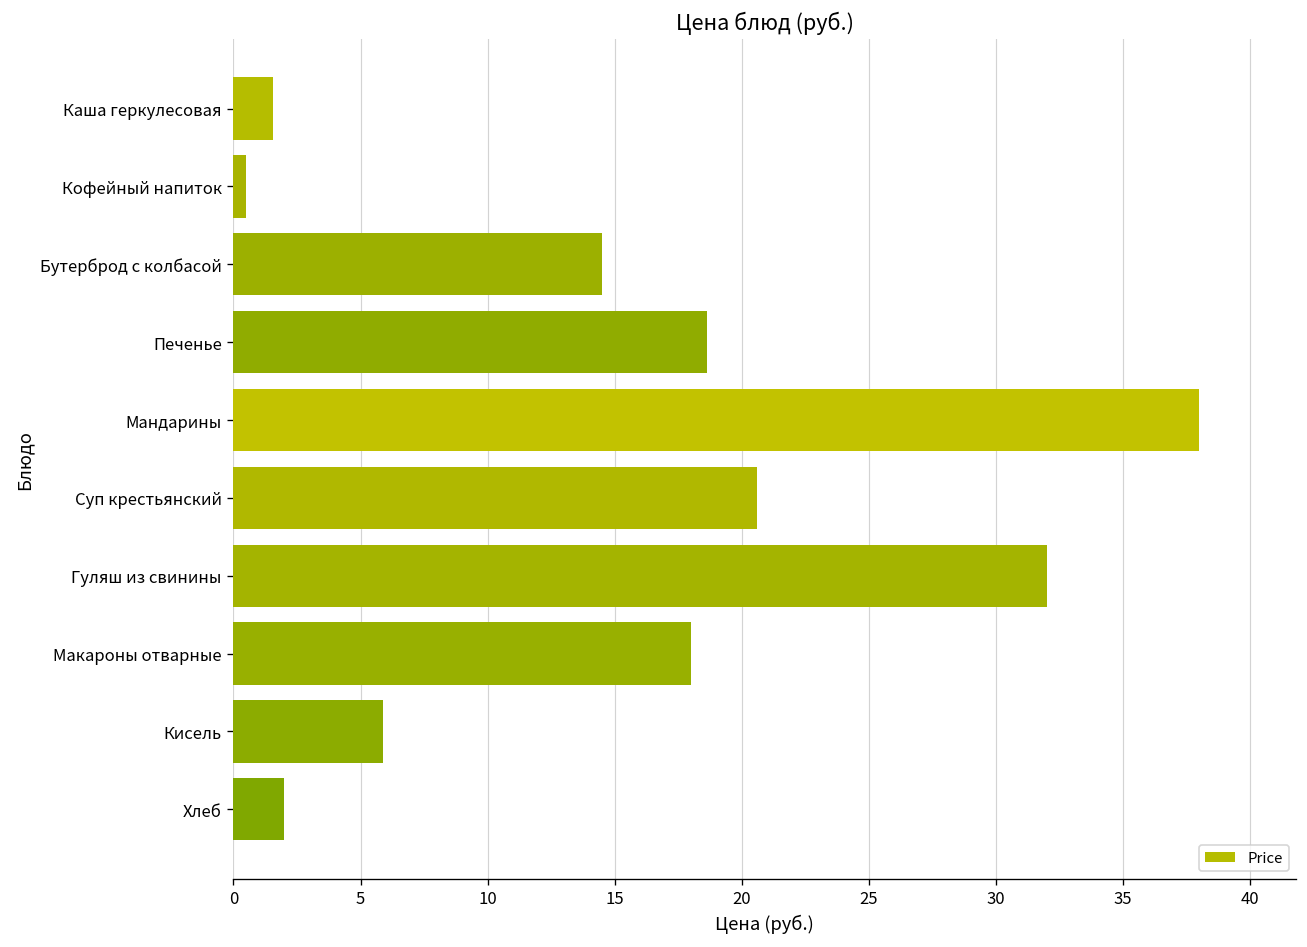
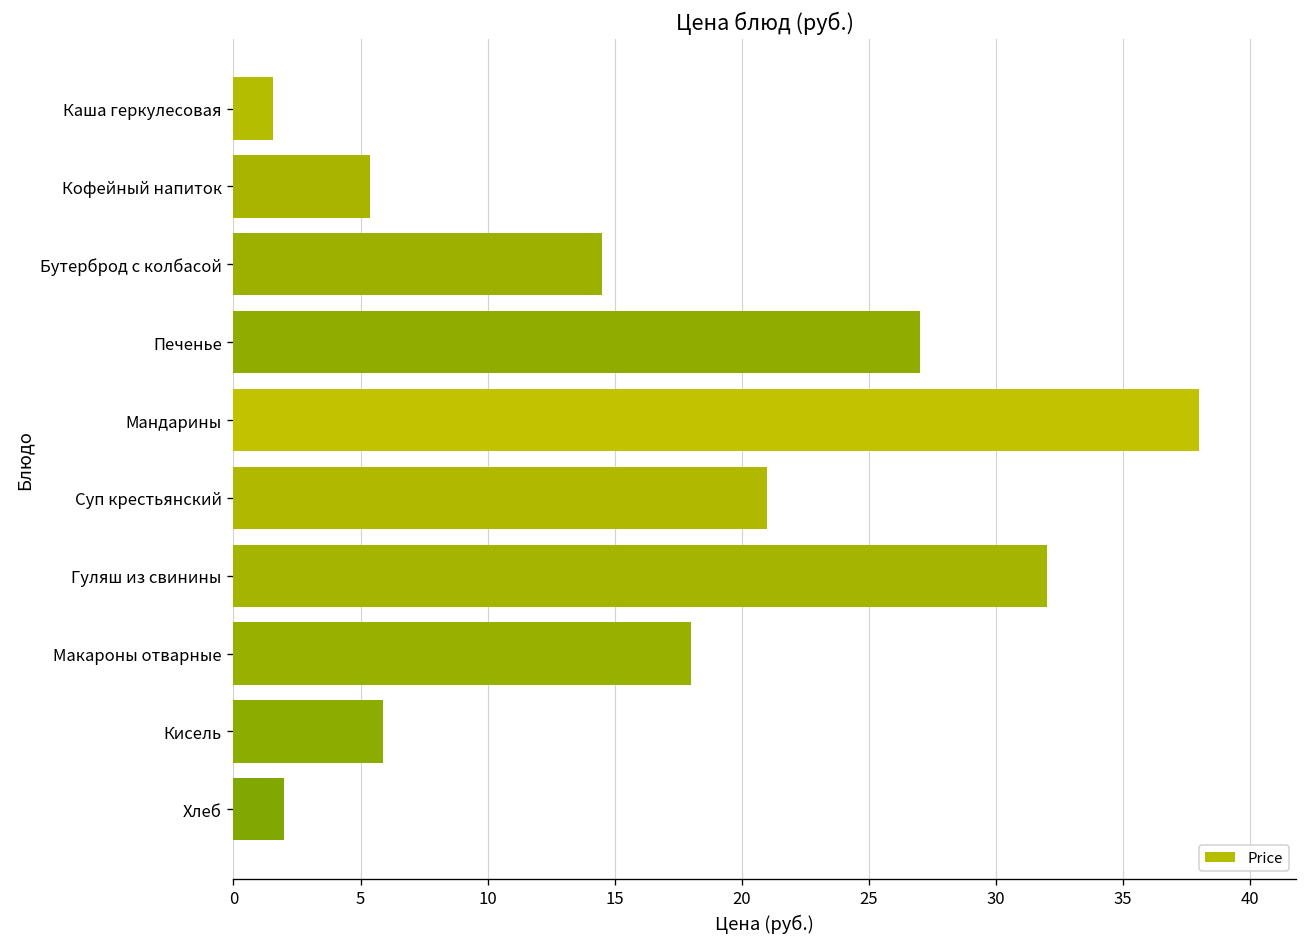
Кофейный напиток: 0.5 -> 5.4
Печенье: 18.6 -> 27.0
Суп крестьянский: 20.6 -> 21.0
